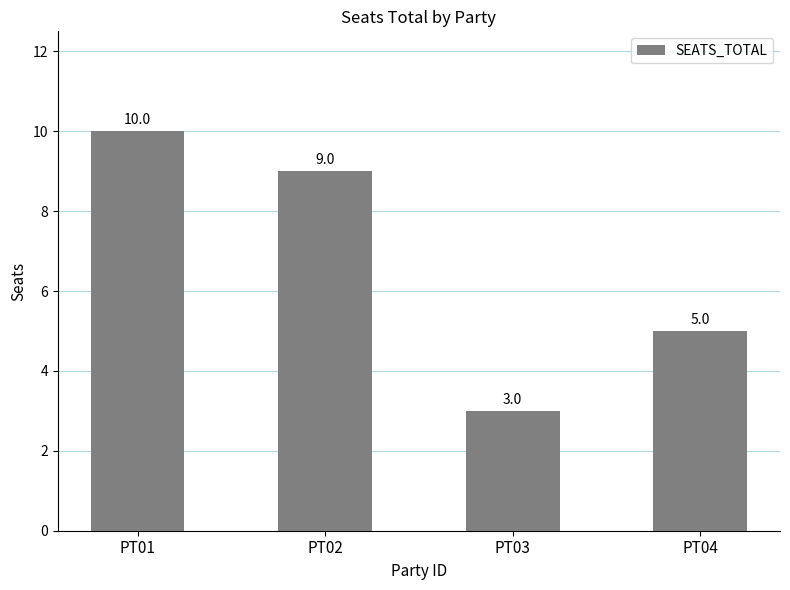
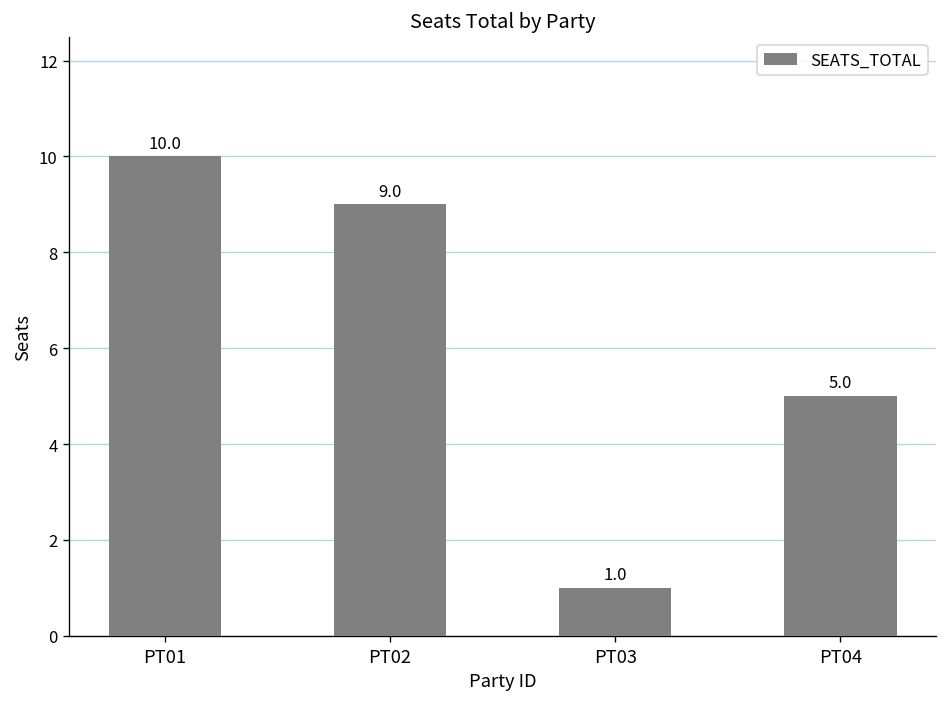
PT03: 3.0 -> 1.0
